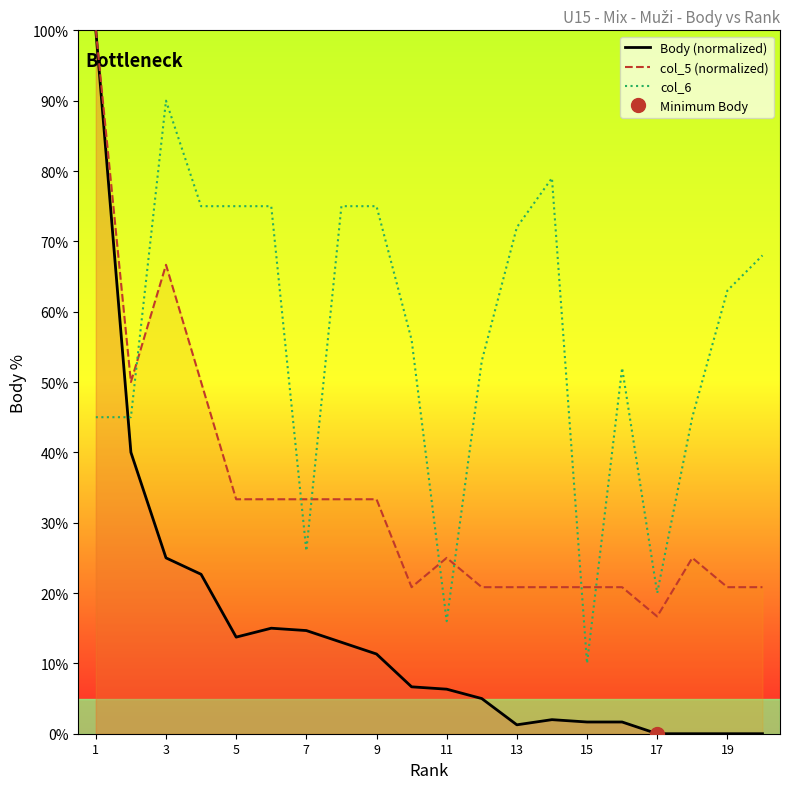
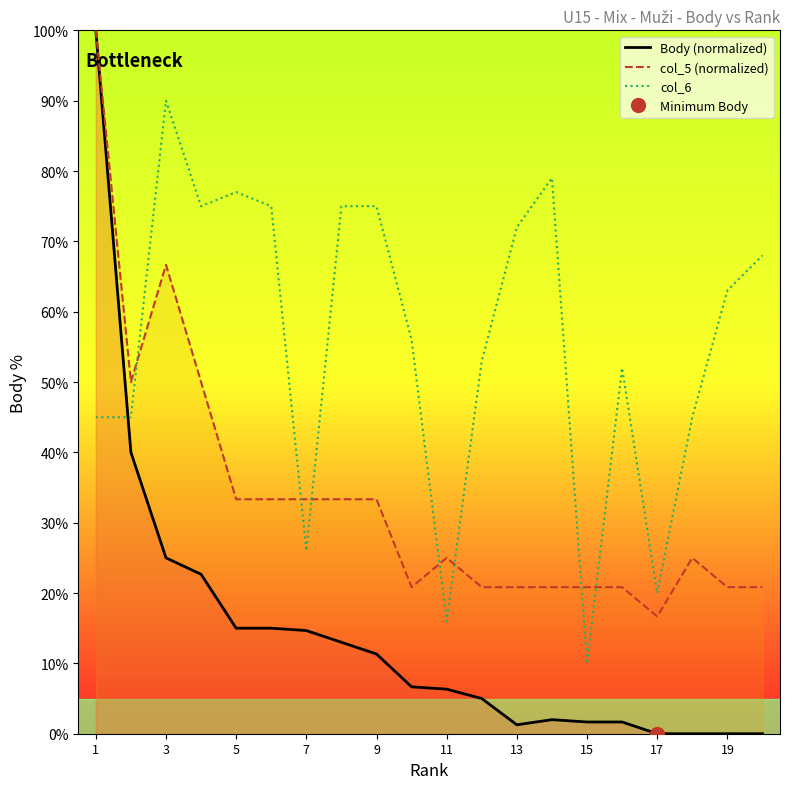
Body (normalized), 5: 14% -> 15%
col_6, 5: 75% -> 77%
